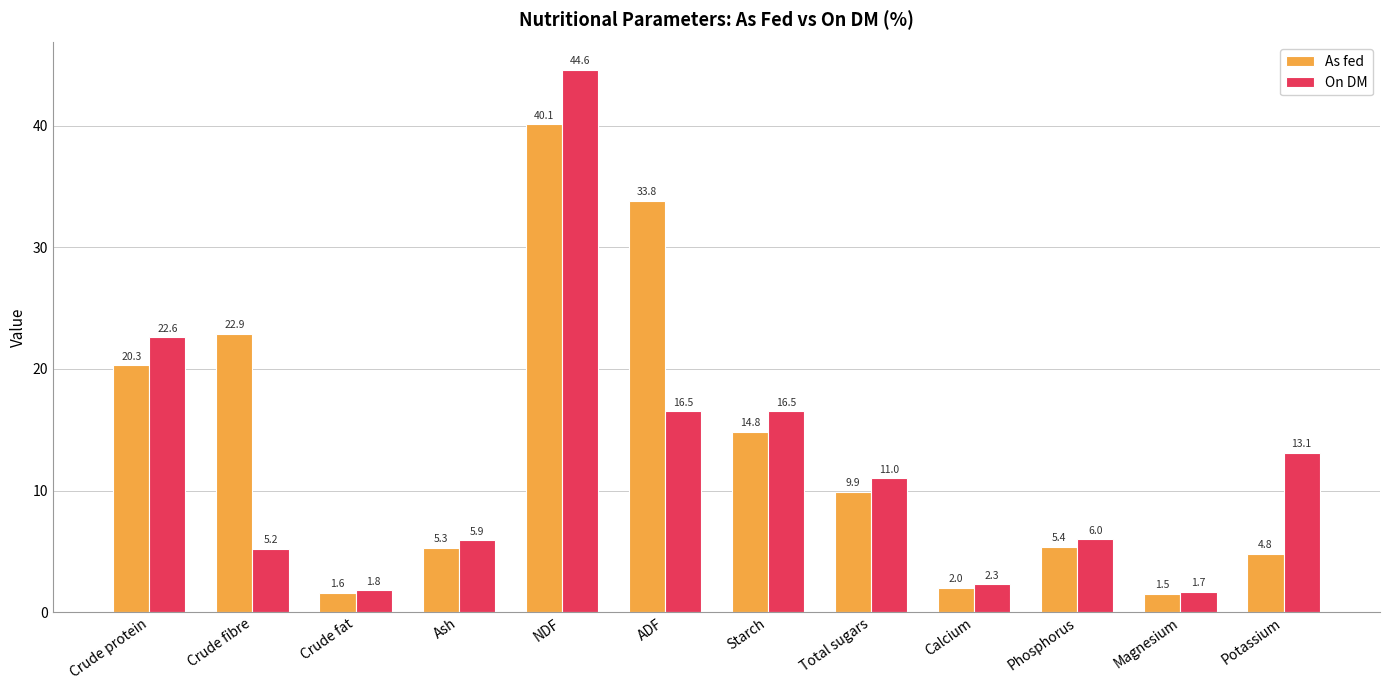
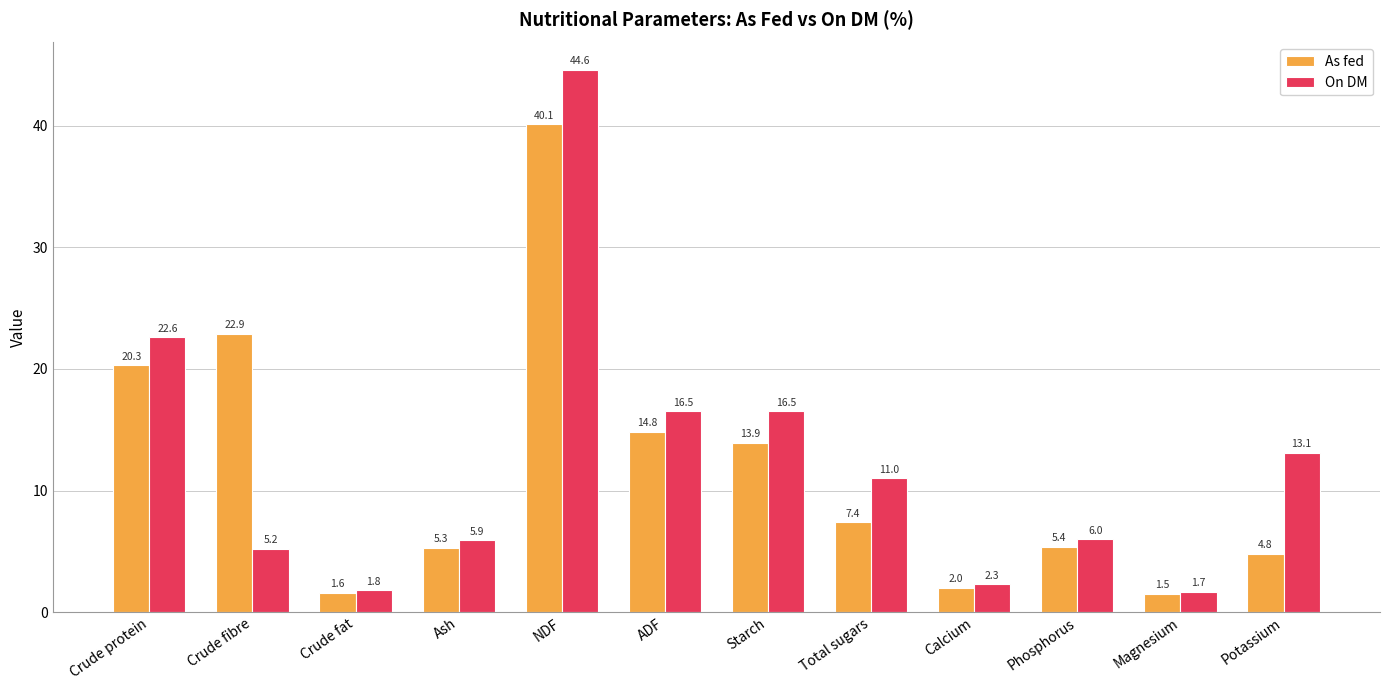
As fed, ADF: 33.8 -> 14.8
As fed, Starch: 14.8 -> 13.9
As fed, Total sugars: 9.9 -> 7.4
